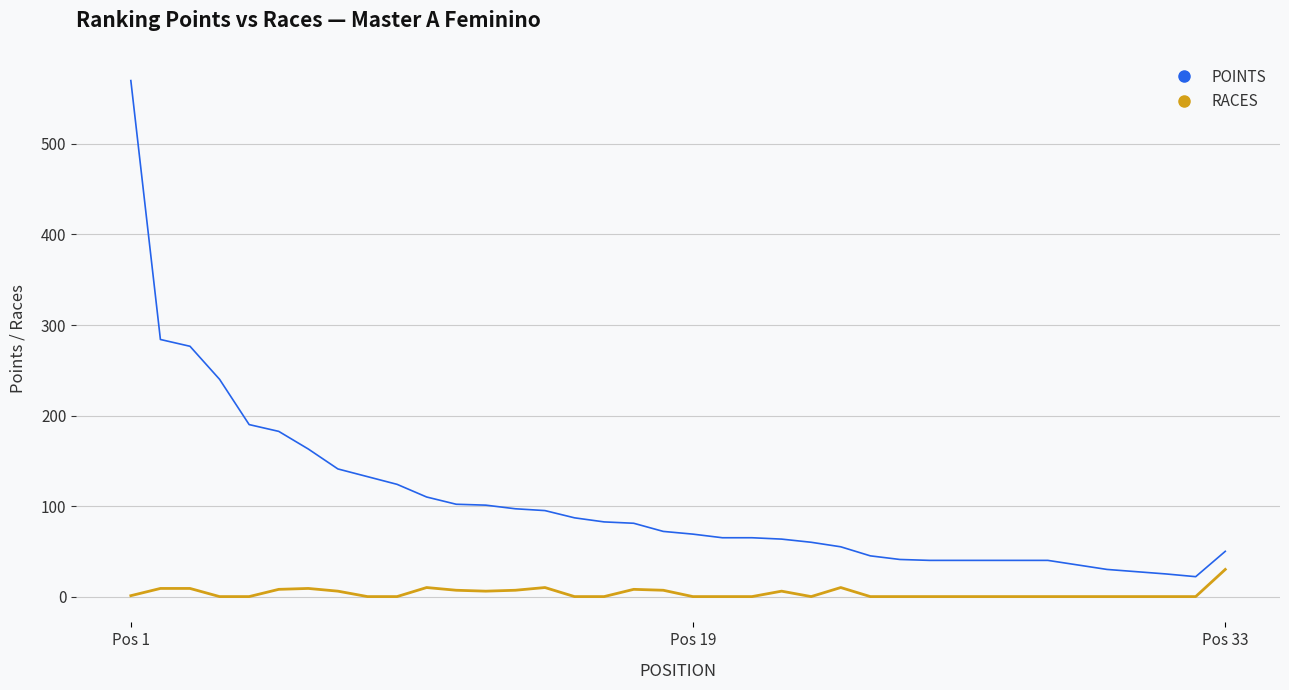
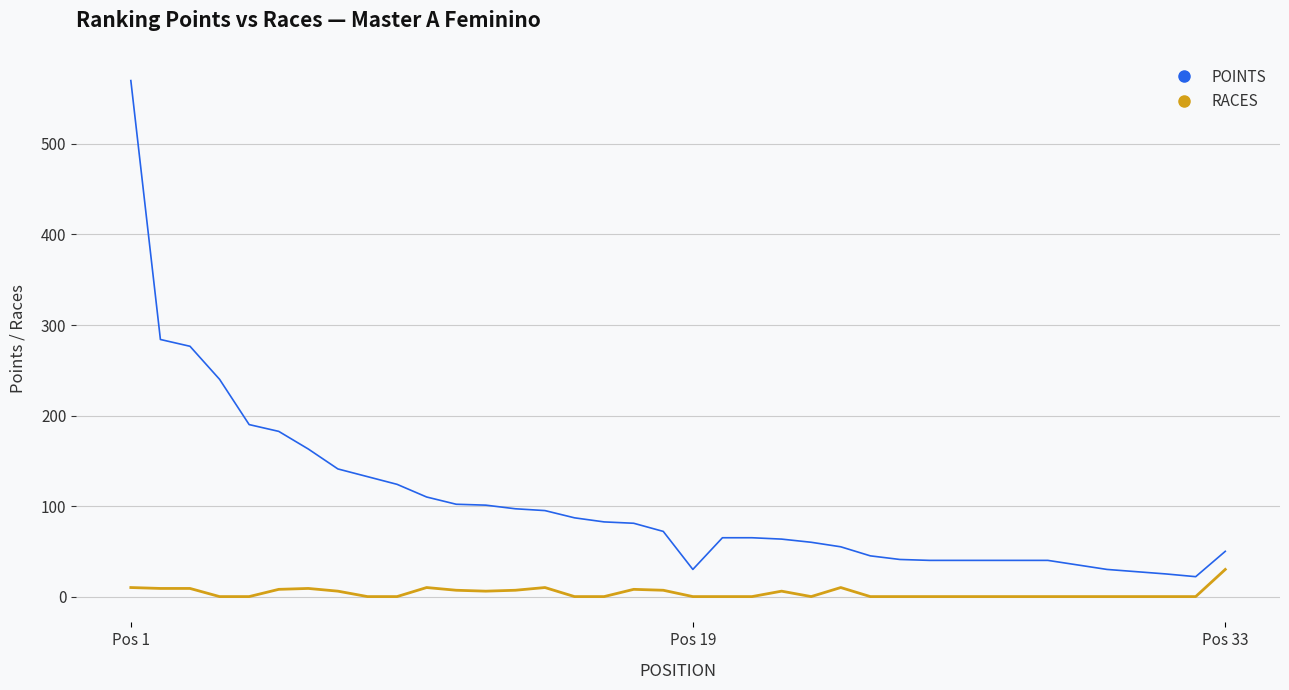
RACES, Pos 1: 0 -> 10
POINTS, Pos 19: 70 -> 30
